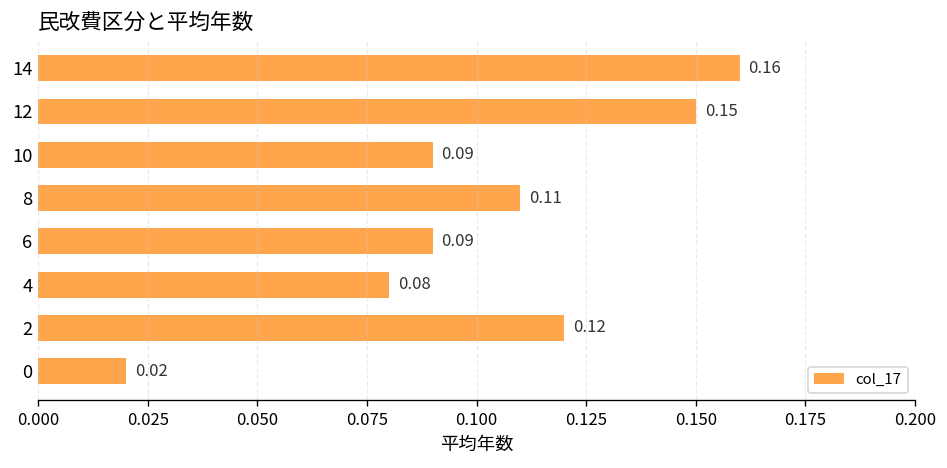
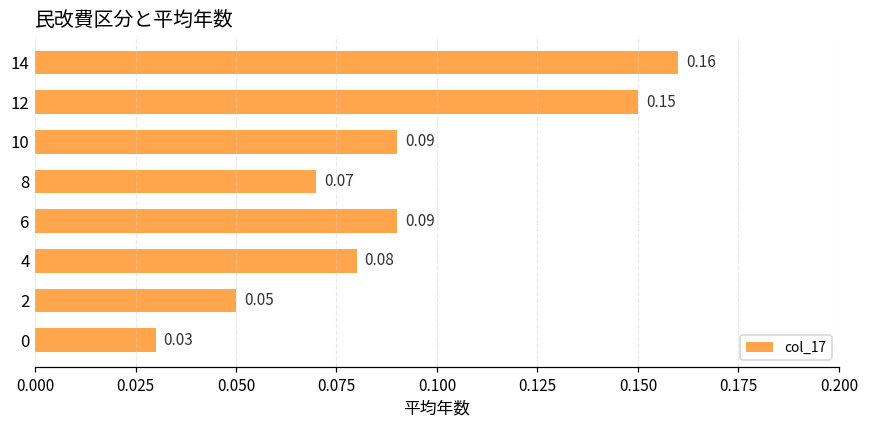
8: 0.11 -> 0.07
2: 0.12 -> 0.05
0: 0.02 -> 0.03
